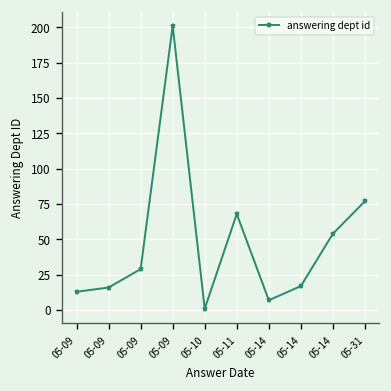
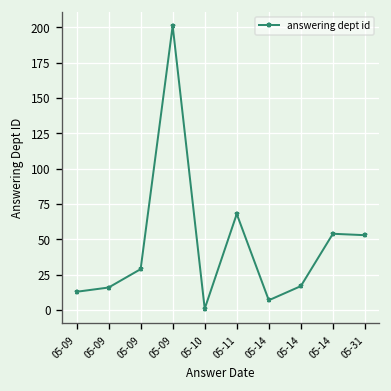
05-31: 77 -> 53
